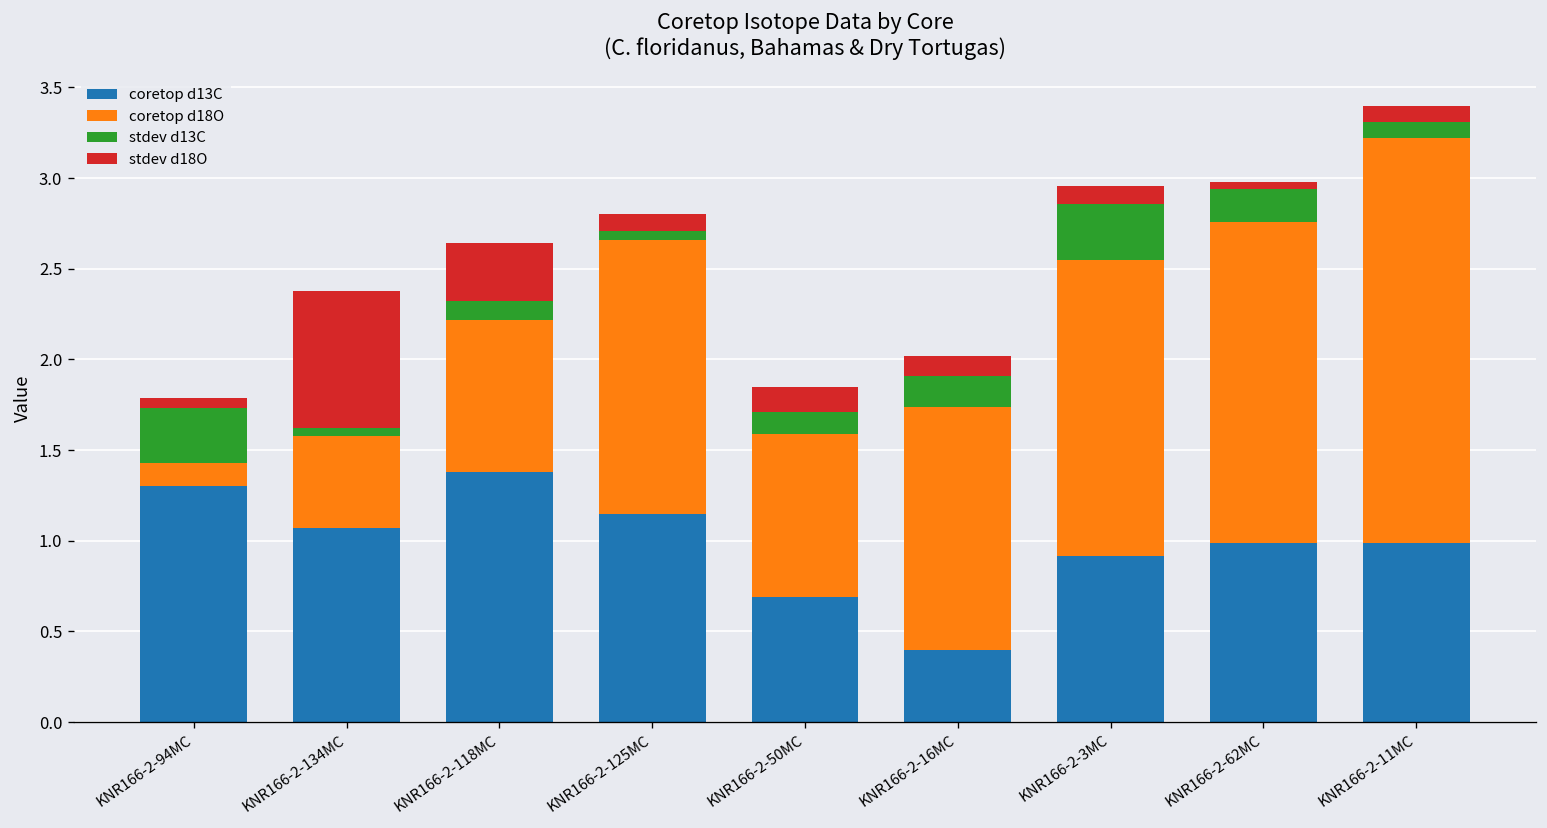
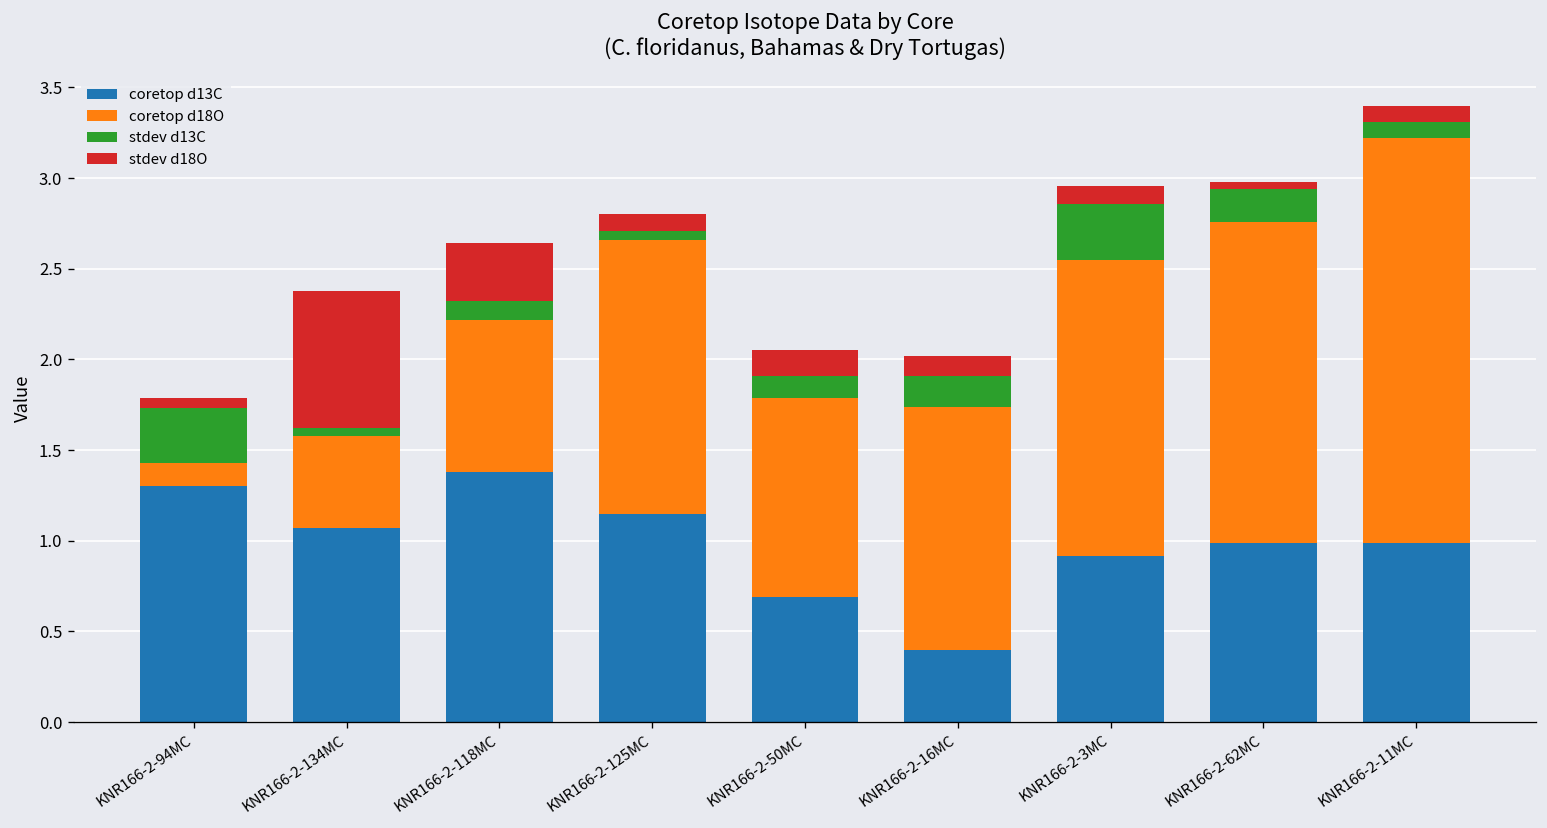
coretop d18O, KNR166-2-50MC: 0.9 -> 1.1
